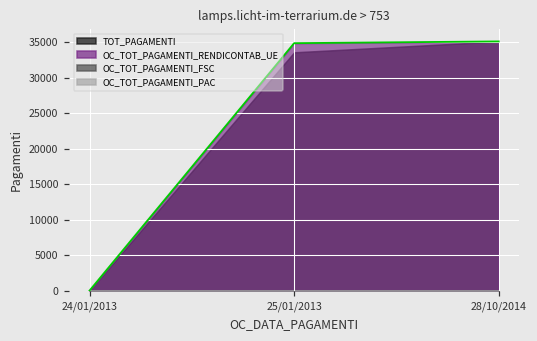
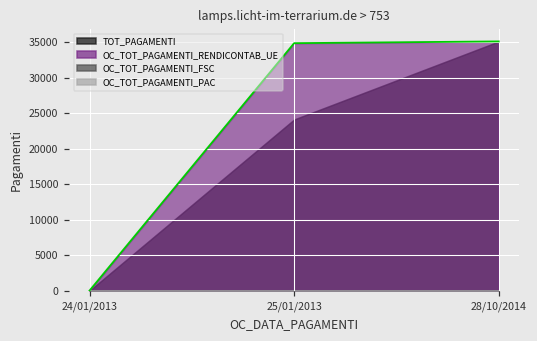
TOT_PAGAMENTI, 25/01/2013: 34000 -> 24000
